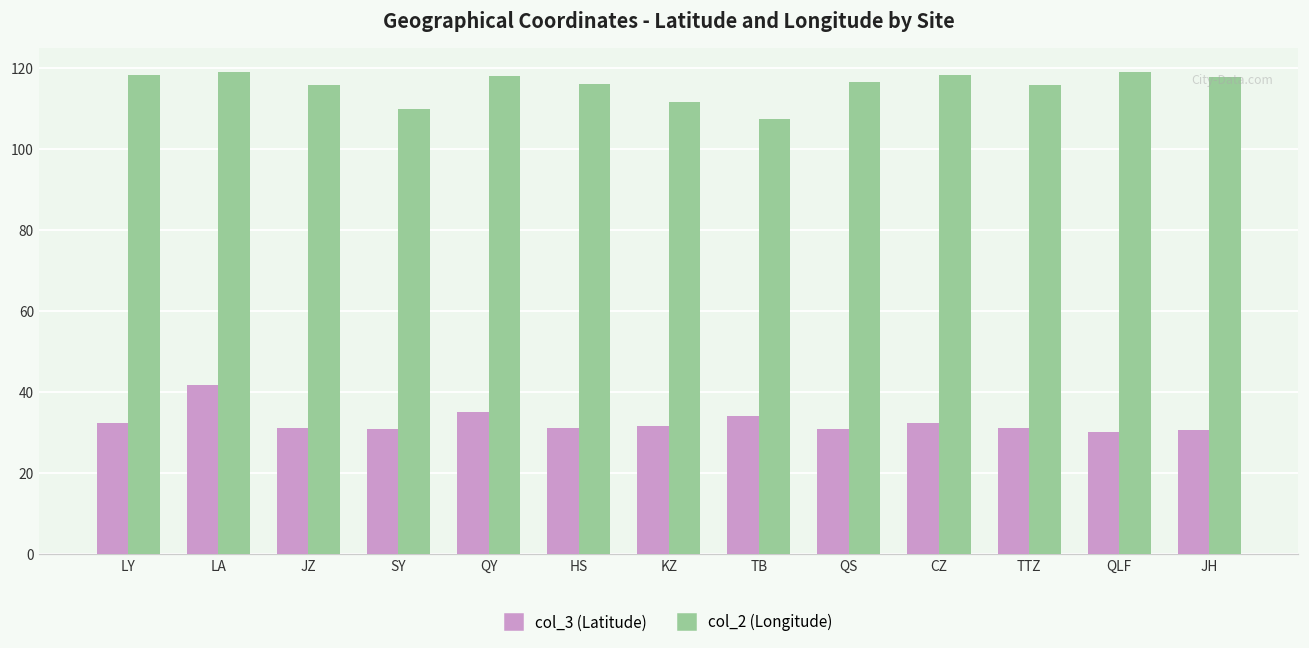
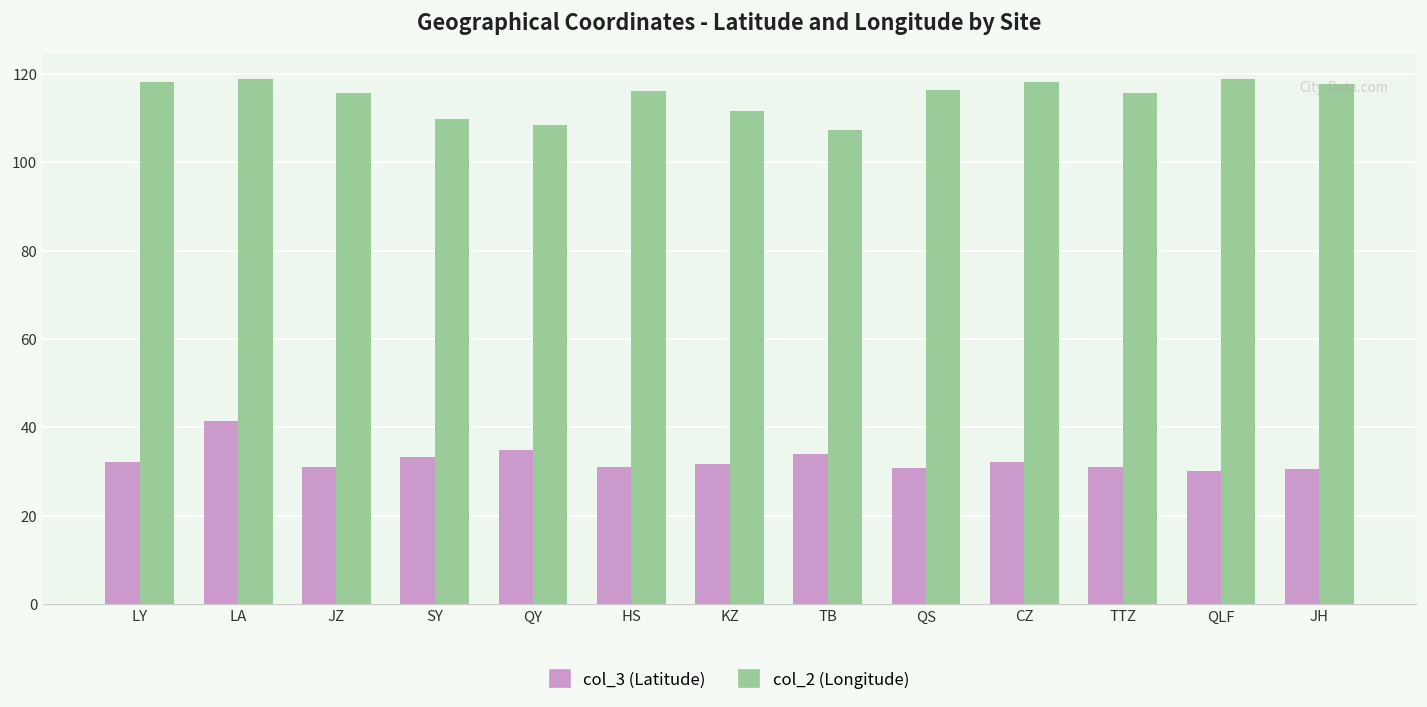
col_3 (Latitude), SY: 31 -> 33
col_2 (Longitude), QY: 118 -> 108
